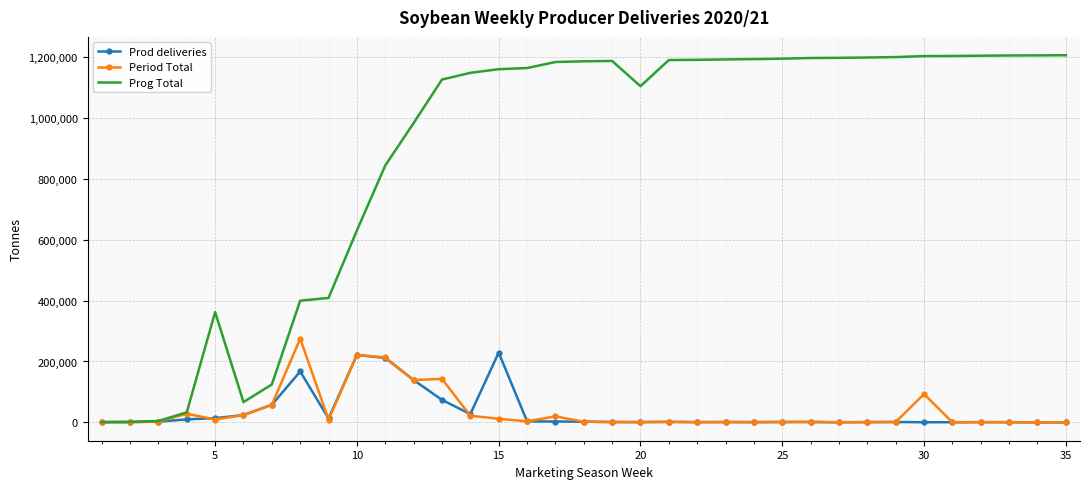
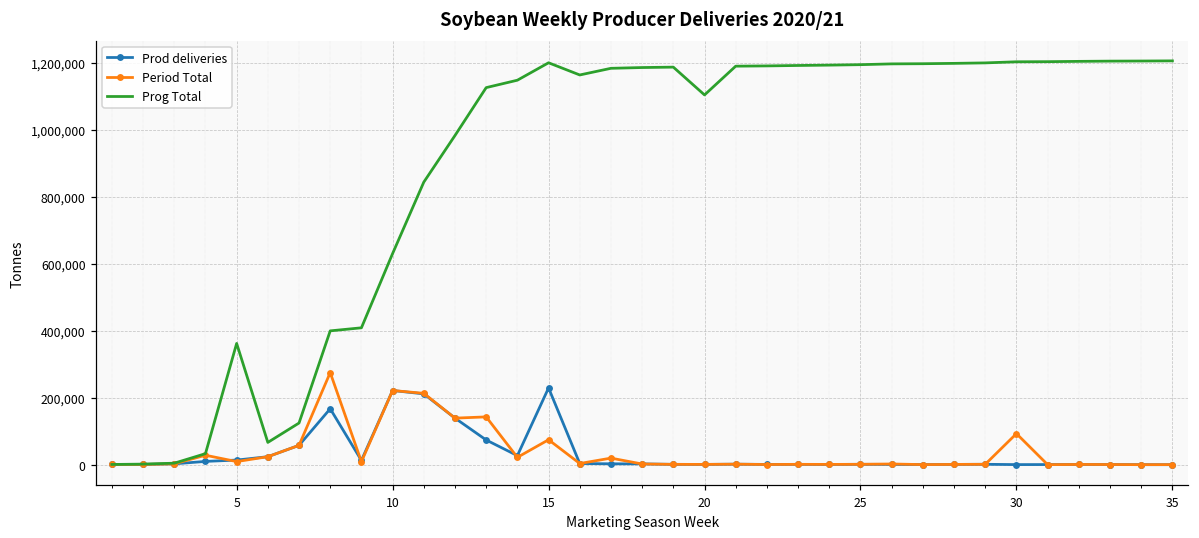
Period Total, 15: 10,000 -> 70,000
Prog Total, 15: 1,160,000 -> 1,200,000
